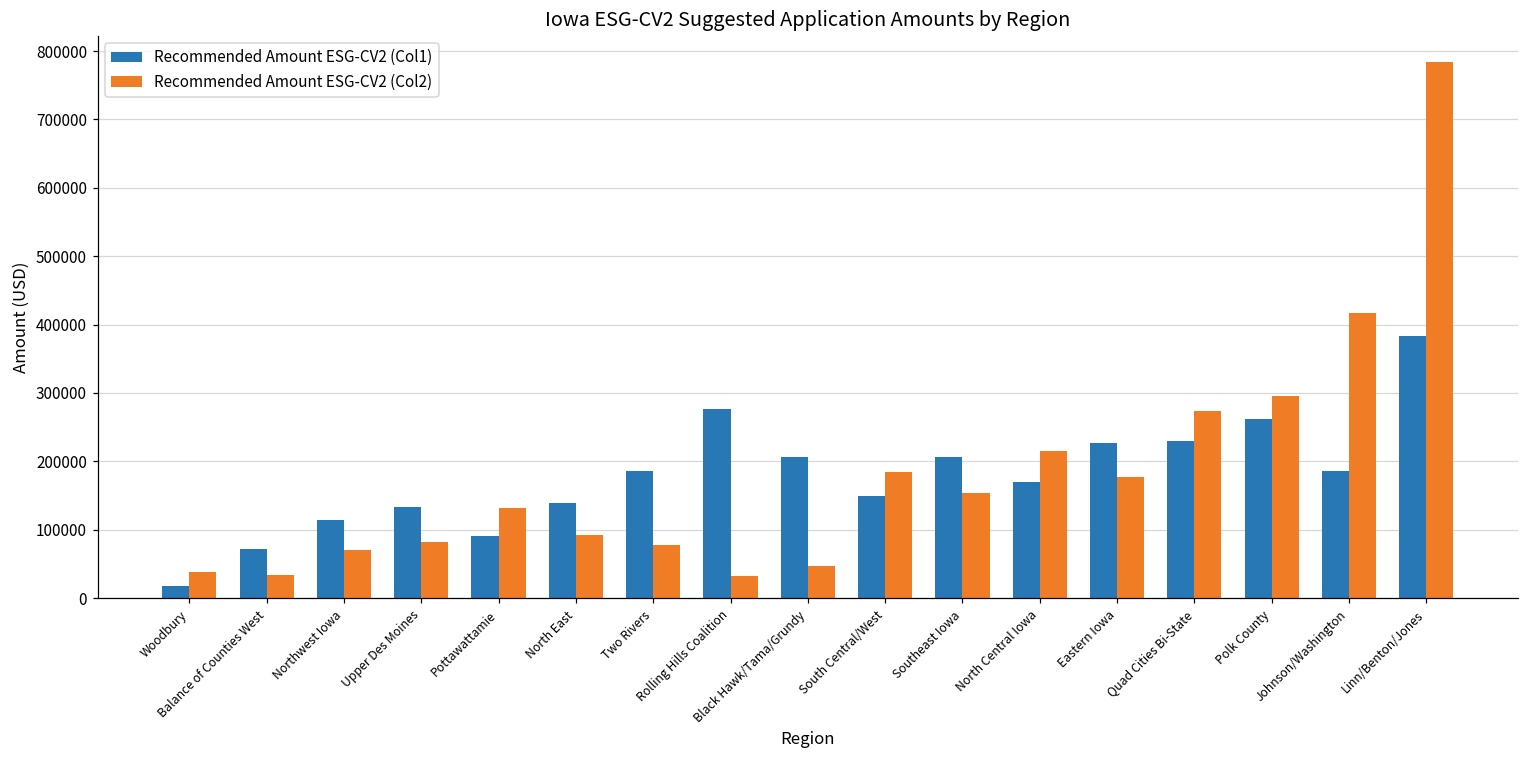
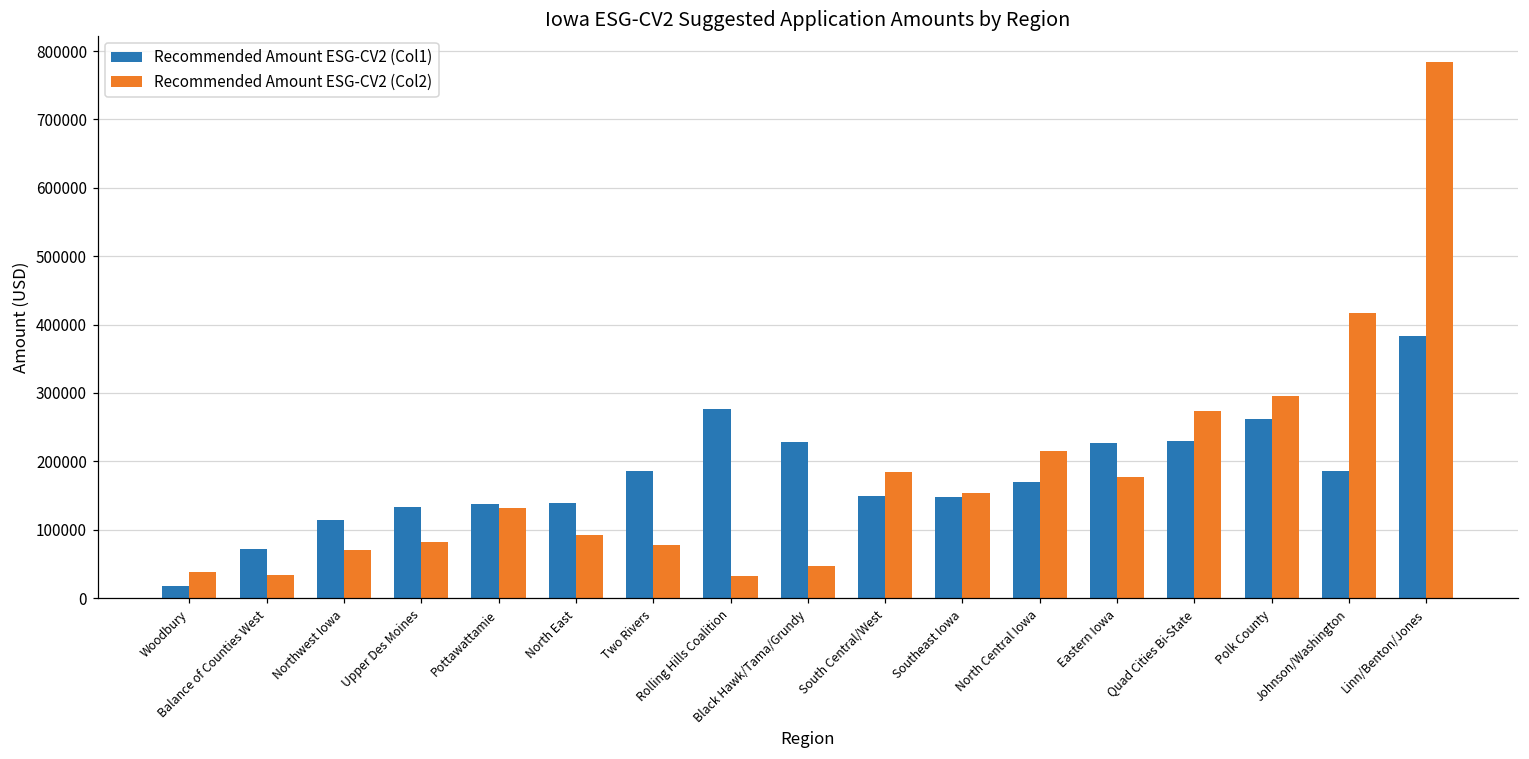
Recommended Amount ESG-CV2 (Col1), Pottawattamie: 90000 -> 140000
Recommended Amount ESG-CV2 (Col1), Black Hawk/Tama/Grundy: 210000 -> 230000
Recommended Amount ESG-CV2 (Col1), Southeast Iowa: 210000 -> 150000
